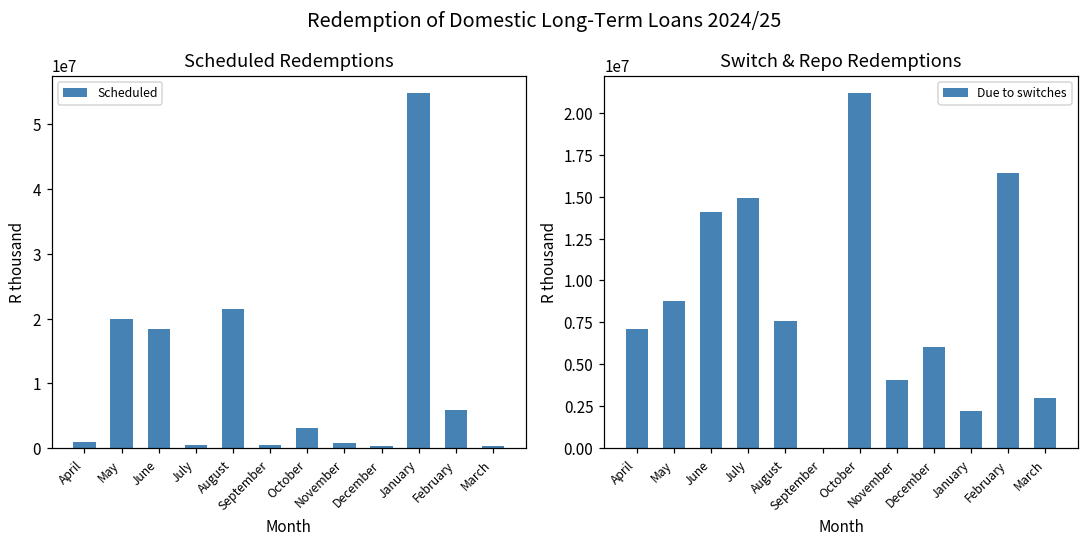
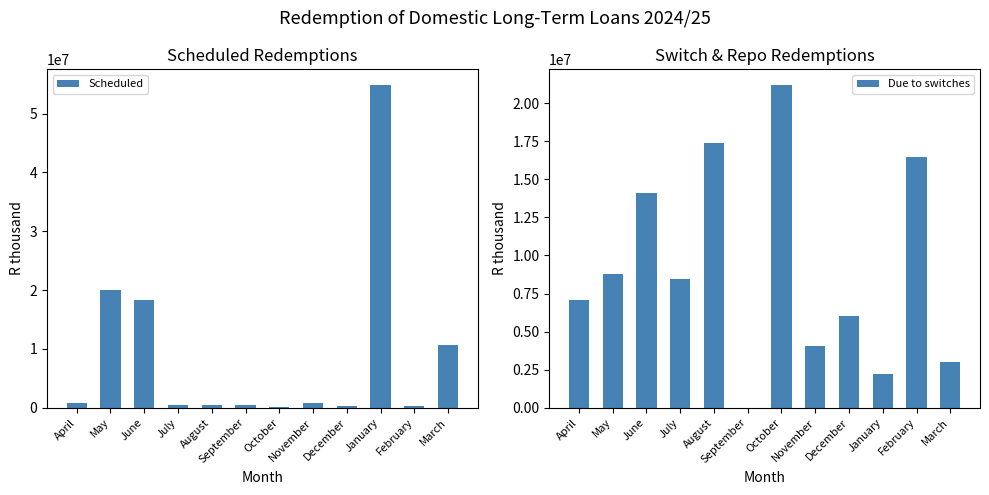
Scheduled Redemptions, August: 21000000 -> 0
Scheduled Redemptions, October: 3000000 -> 0
Scheduled Redemptions, February: 6000000 -> 0
Scheduled Redemptions, March: 0 -> 11000000
Switch & Repo Redemptions, July: 14900000 -> 8400000
Switch & Repo Redemptions, August: 7600000 -> 17400000
